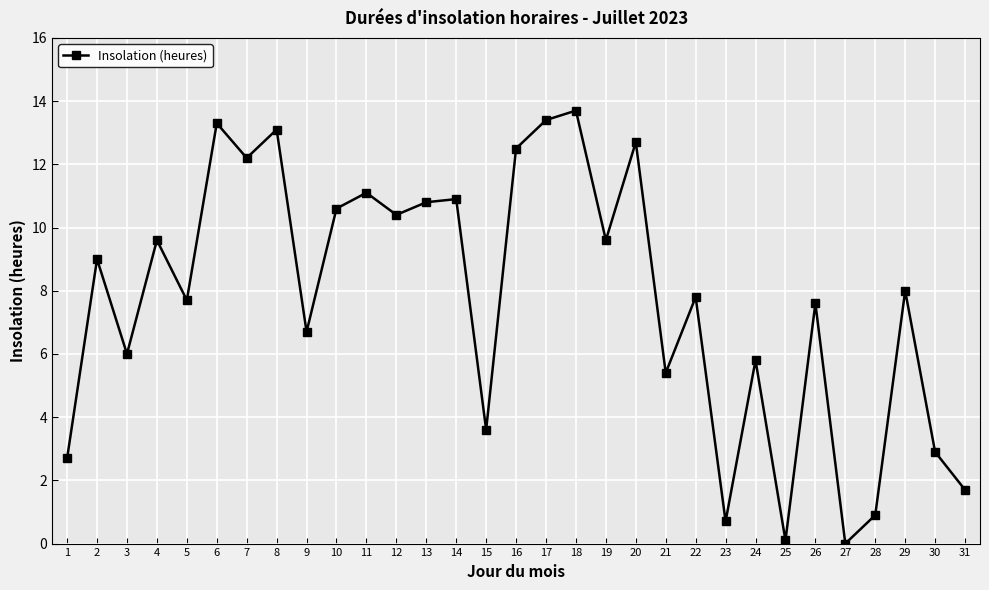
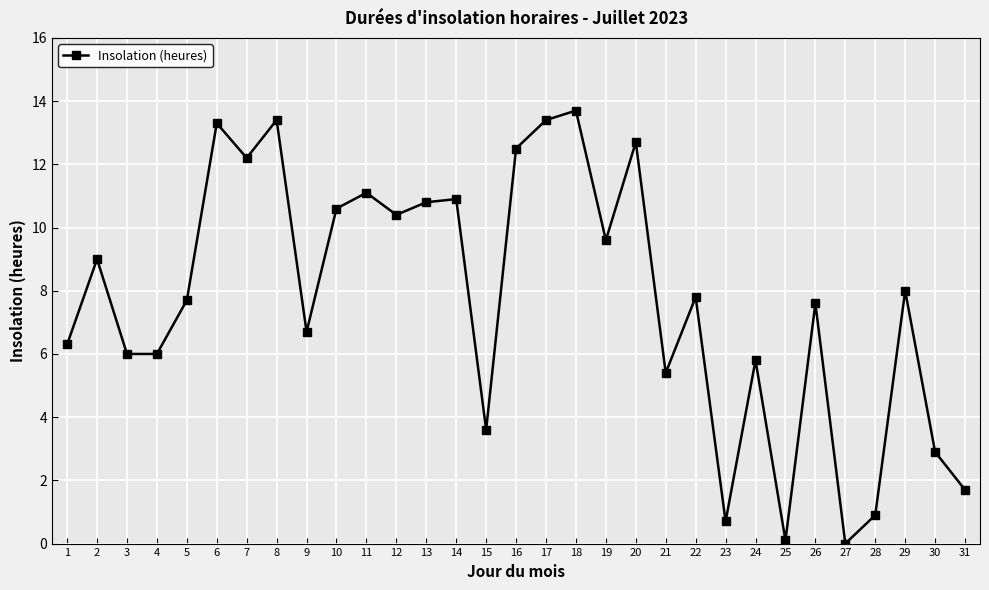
1: 2.7 -> 6.3
4: 9.6 -> 6.0
8: 13.1 -> 13.4
